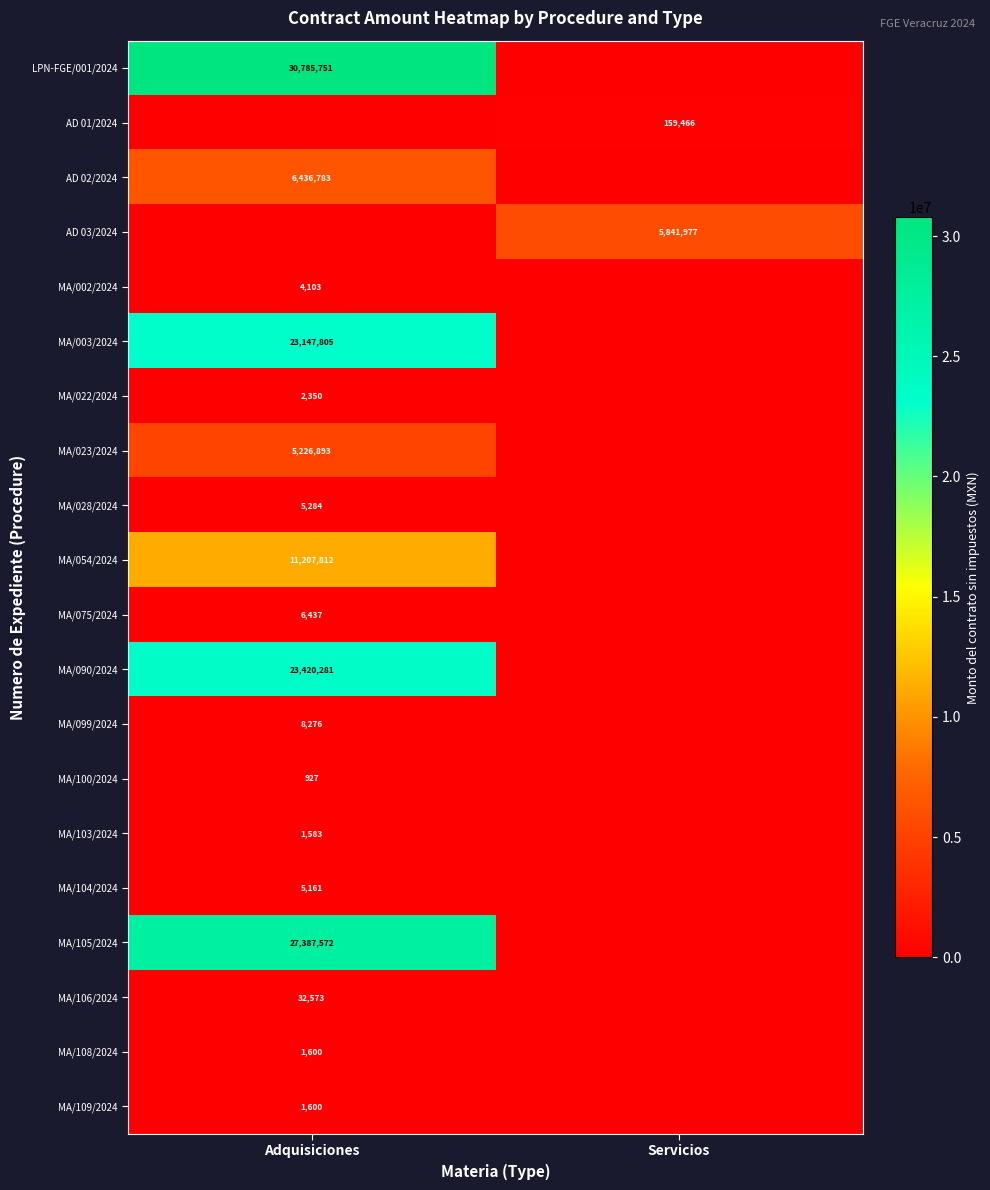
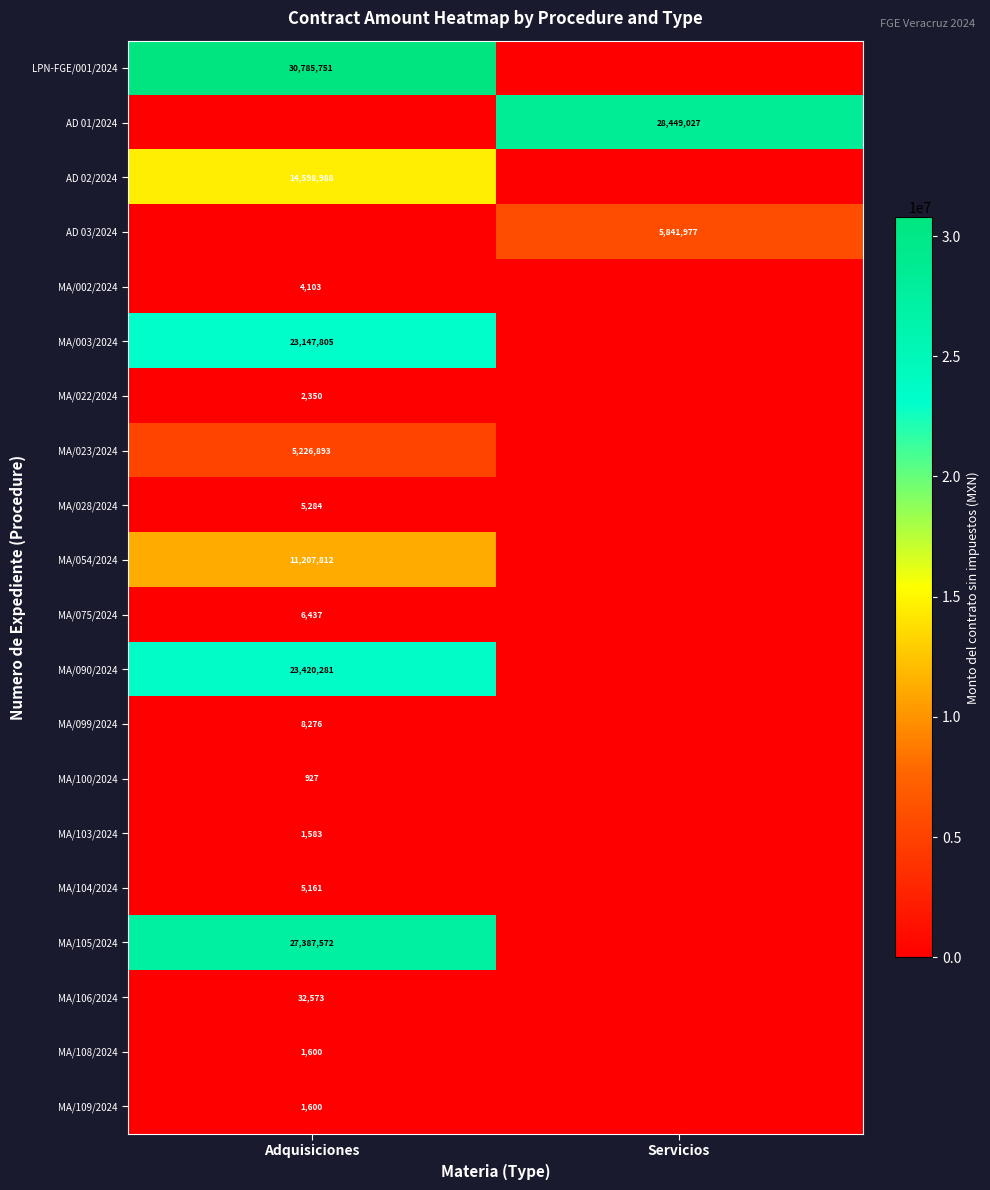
AD 01/2024, Servicios: 159,466 -> 28,449,027
AD 02/2024, Adquisiciones: 6,436,783 -> 14,598,988
